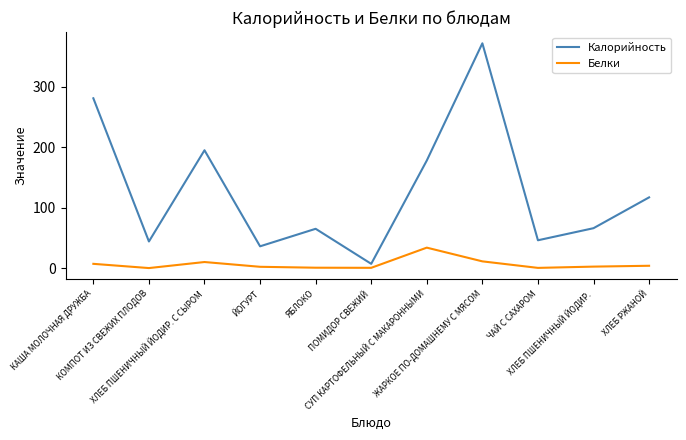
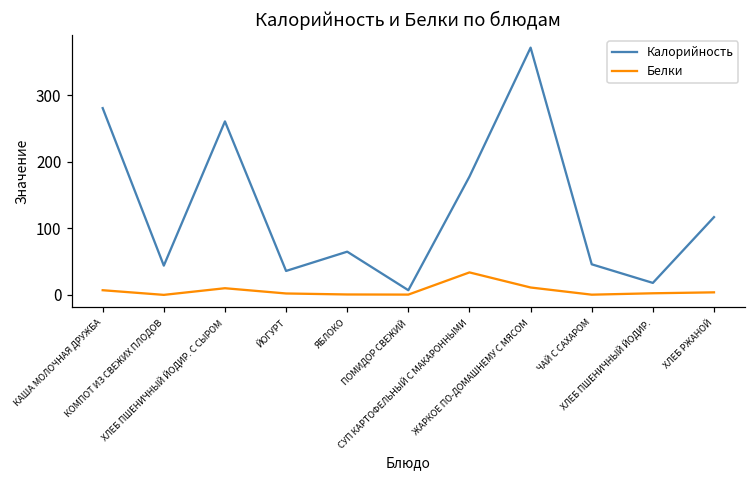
Калорийность, ХЛЕБ ПШЕНИЧНЫЙ ЙОДИР. С СЫРОМ: 200 -> 260
Калорийность, ХЛЕБ ПШЕНИЧНЫЙ ЙОДИР.: 70 -> 20
